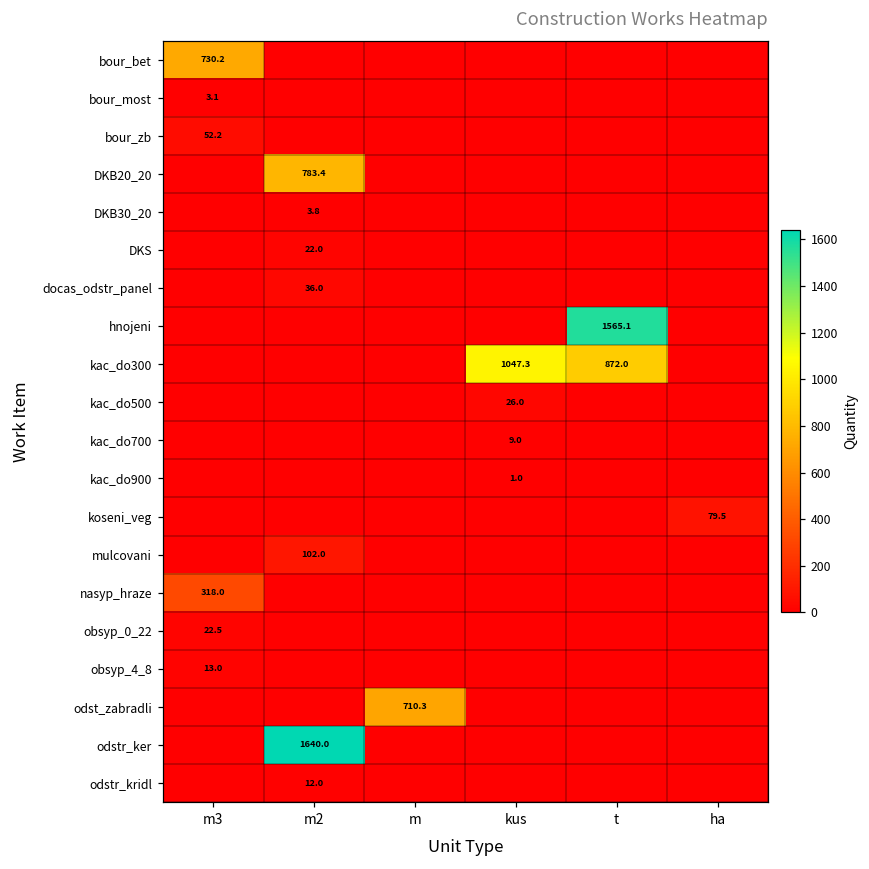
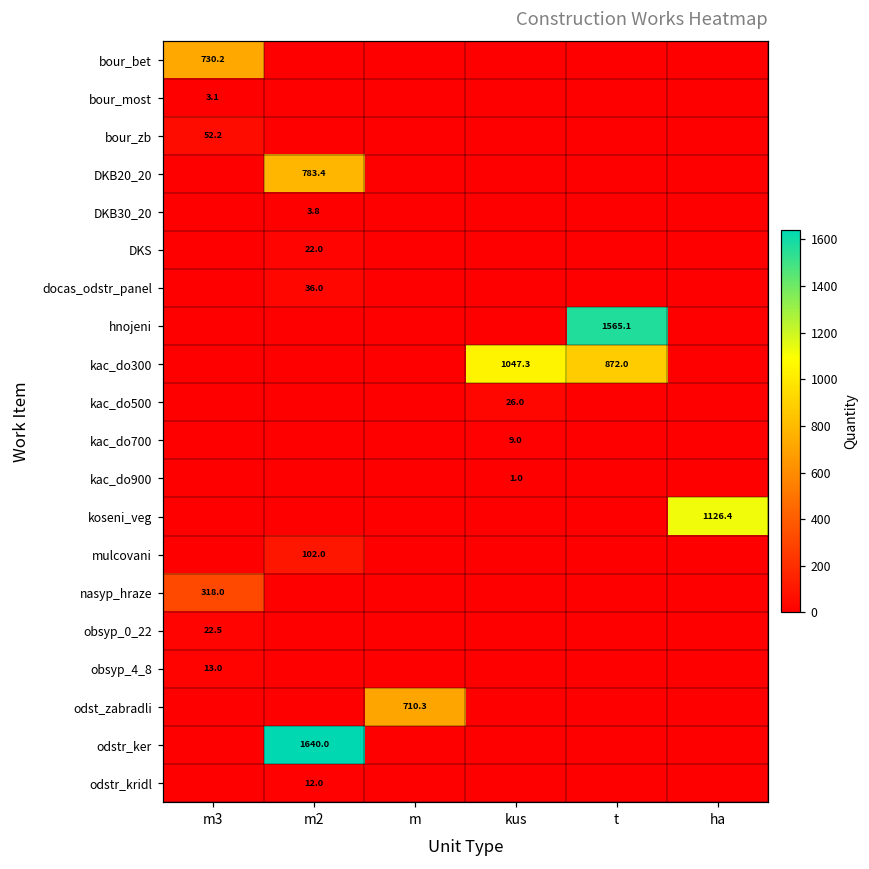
koseni_veg, ha: 79.5 -> 1126.4
